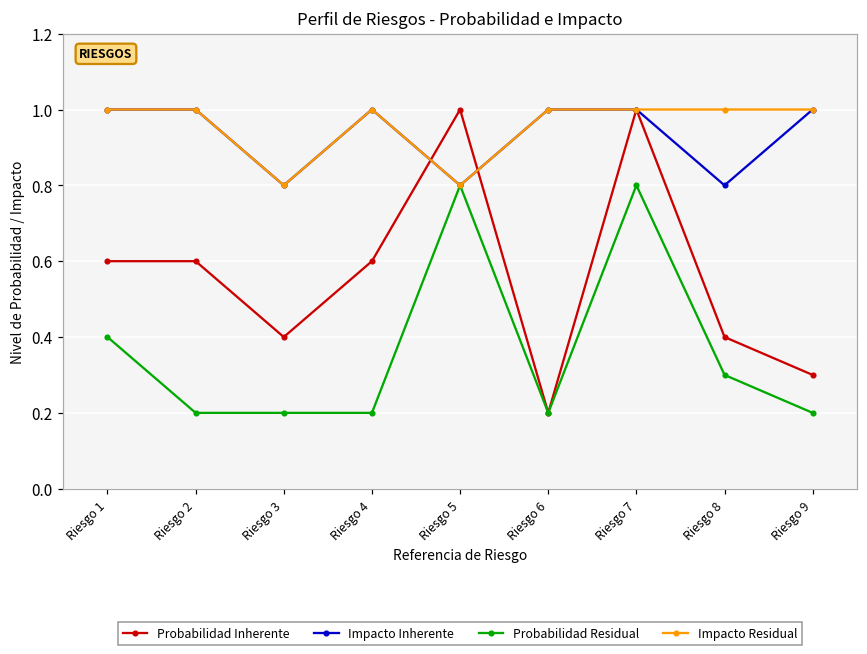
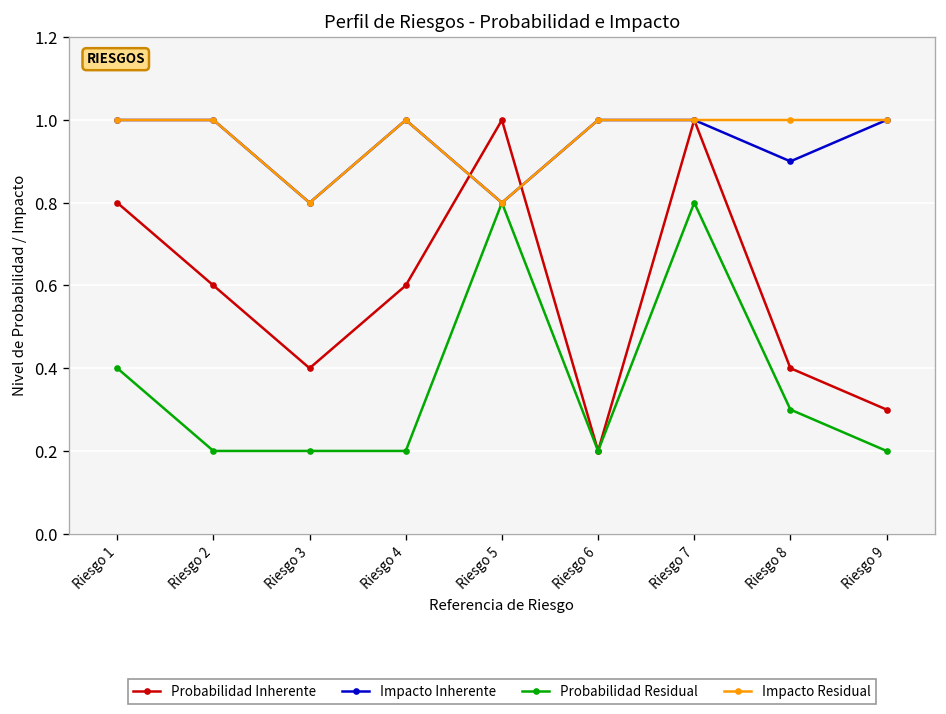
Probabilidad Inherente, Riesgo 1: 0.6 -> 0.8
Impacto Inherente, Riesgo 8: 0.8 -> 0.9
